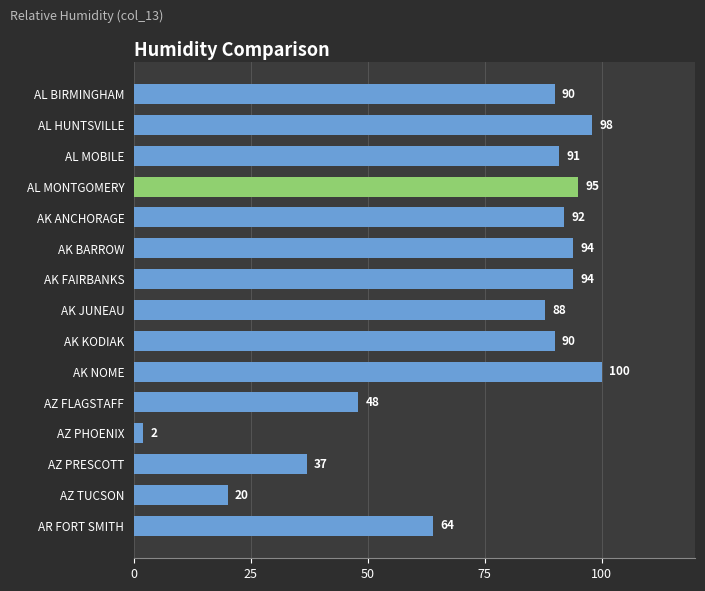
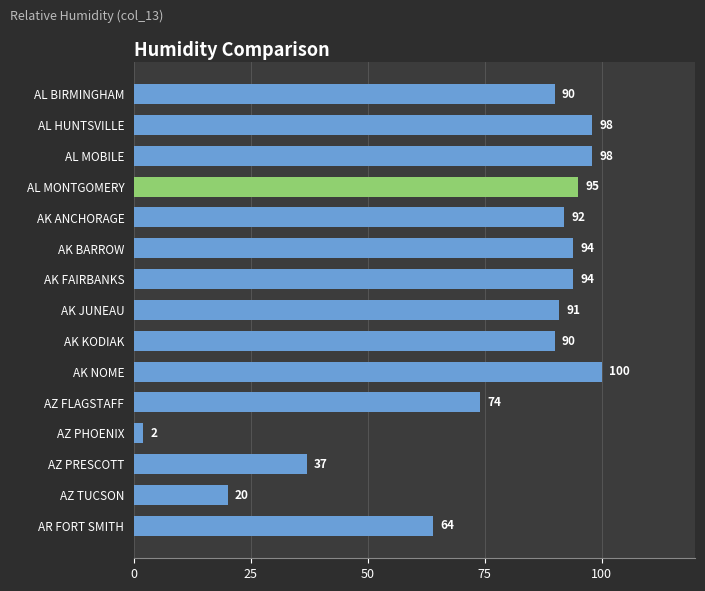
AL MOBILE: 91 -> 98
AK JUNEAU: 88 -> 91
AZ FLAGSTAFF: 48 -> 74
